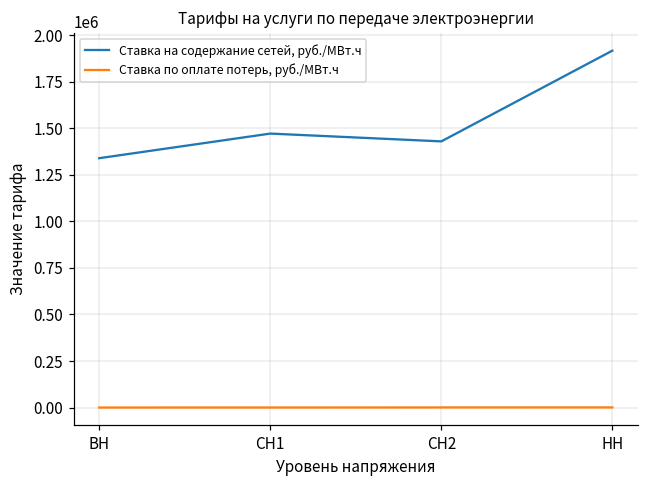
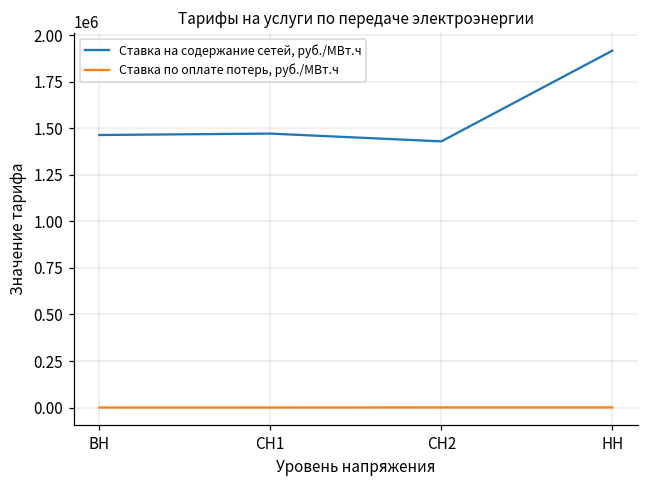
Ставка на содержание сетей, руб./МВт.ч, ВН: 1340000 -> 1460000
